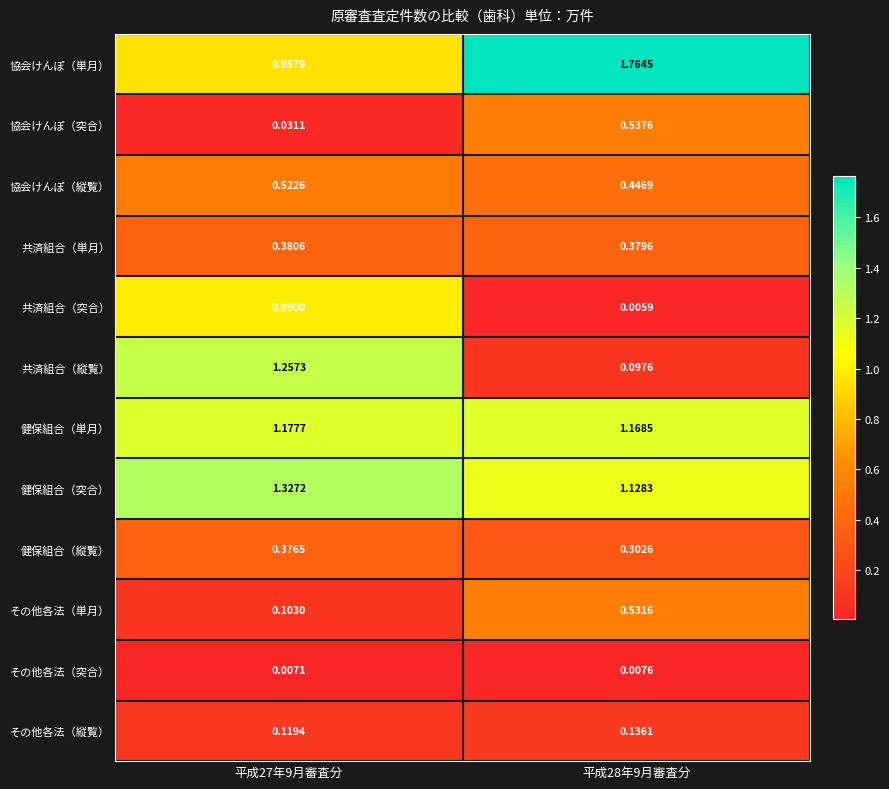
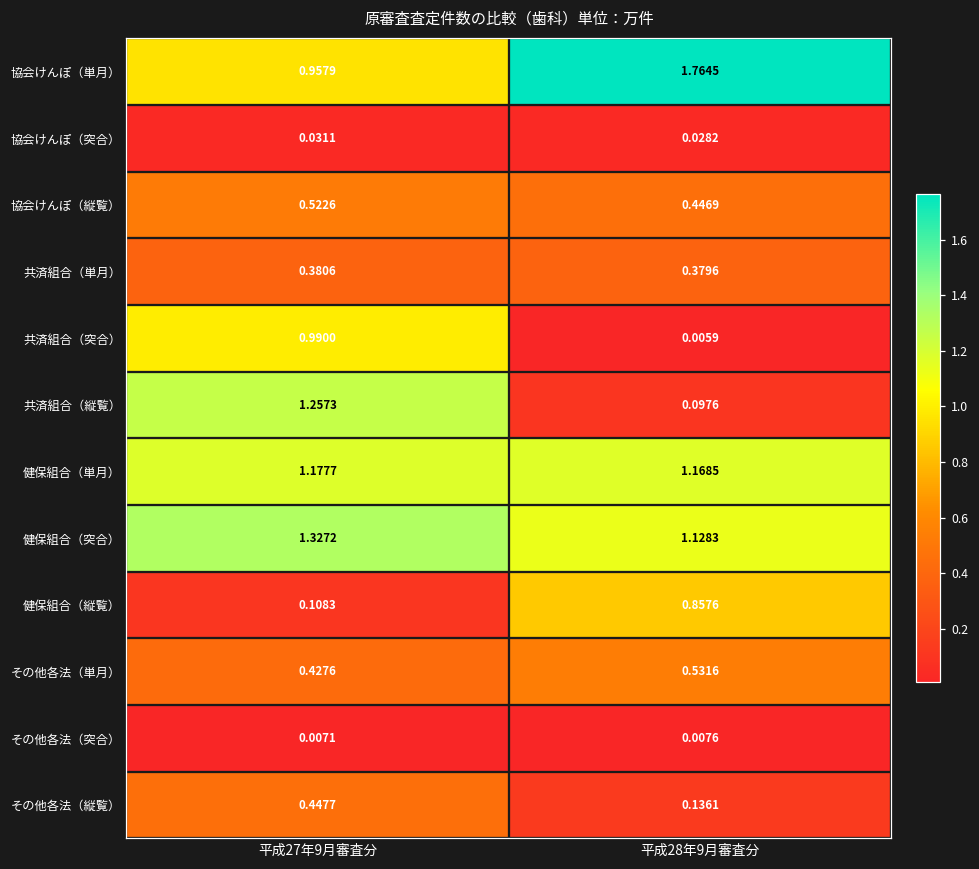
協会けんぽ（突合）, 平成28年9月審査分: 0.5376 -> 0.0282
健保組合（縦覧）, 平成27年9月審査分: 0.3765 -> 0.1083
健保組合（縦覧）, 平成28年9月審査分: 0.3026 -> 0.8576
その他各法（単月）, 平成27年9月審査分: 0.1030 -> 0.4276
その他各法（縦覧）, 平成27年9月審査分: 0.1194 -> 0.4477
